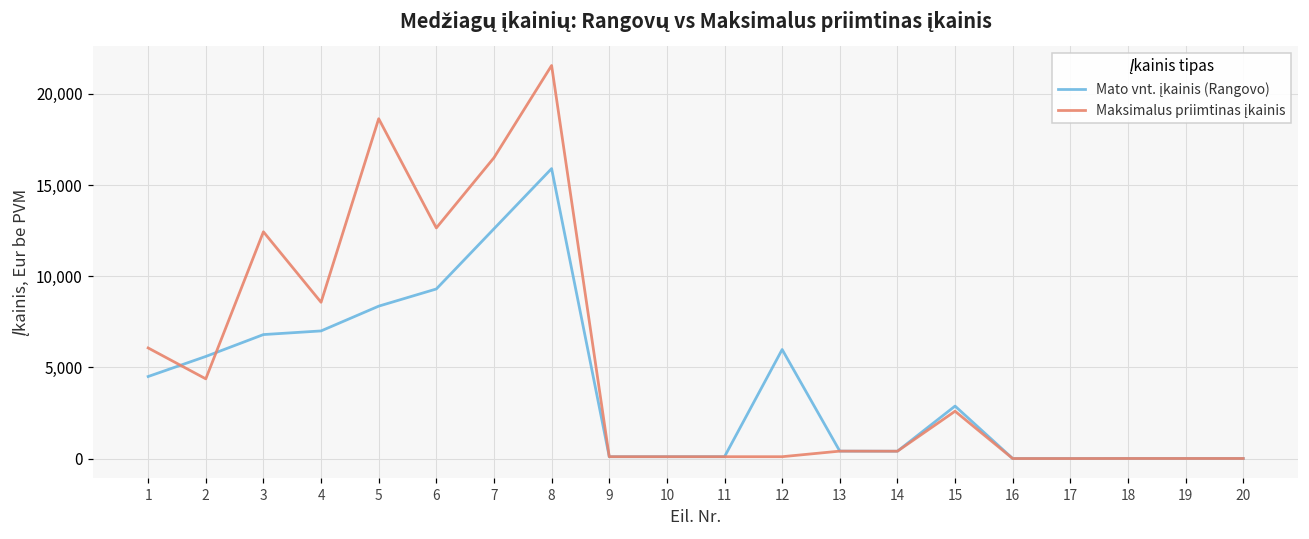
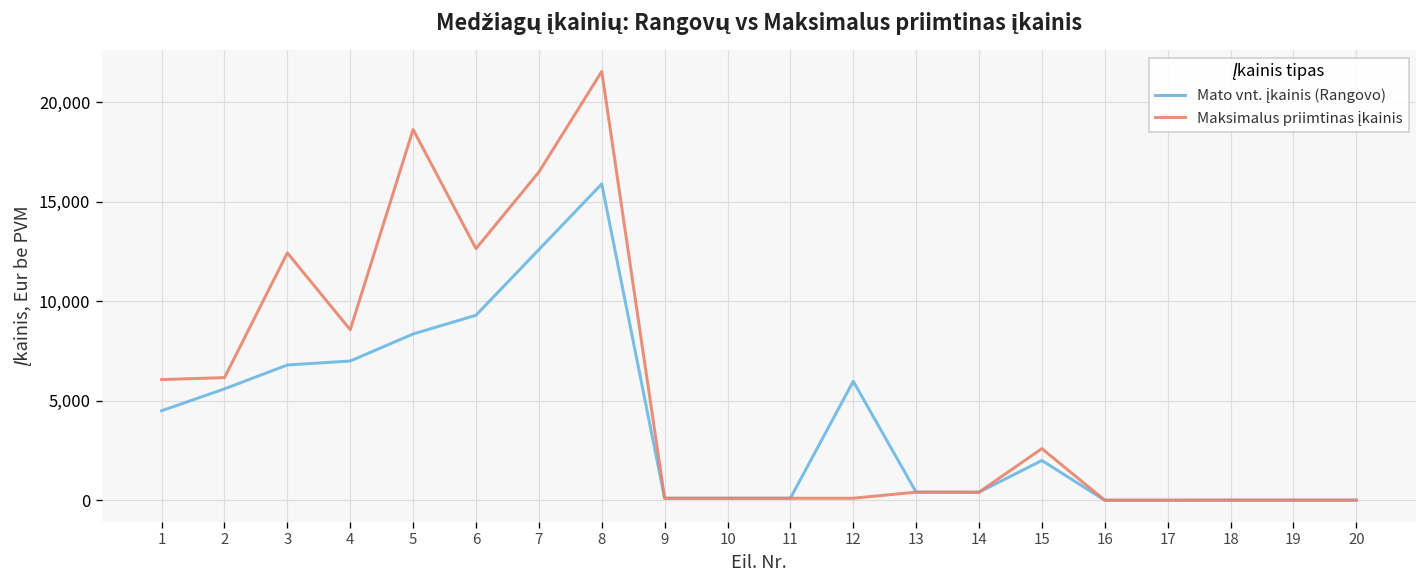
Maksimalus priimtinas įkainis, 2: 4,400 -> 6,200
Mato vnt. įkainis (Rangovo), 15: 2,900 -> 2,000
